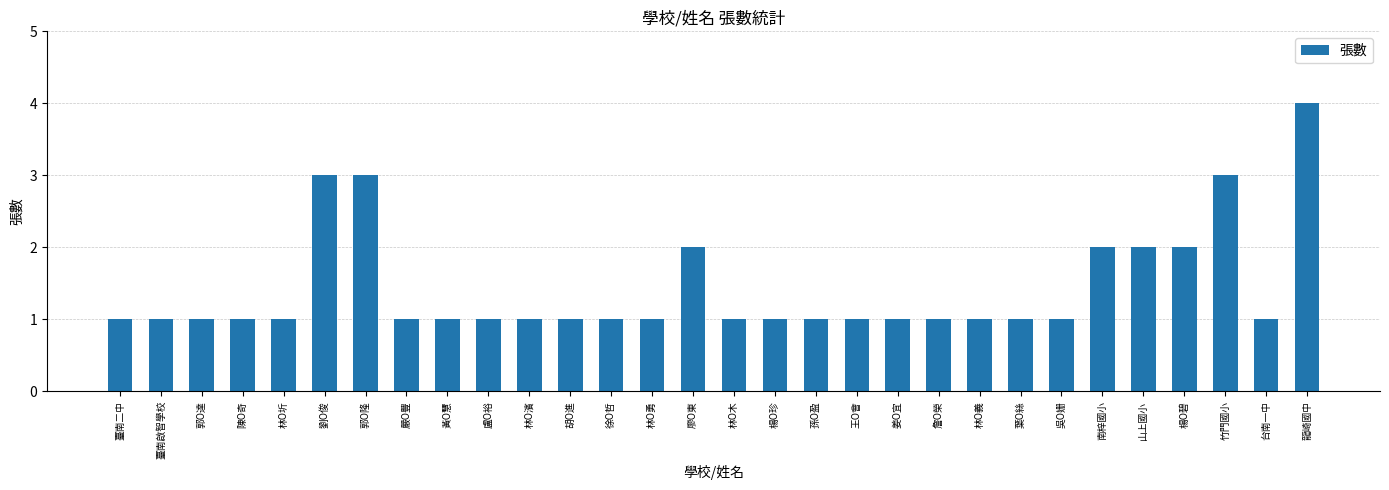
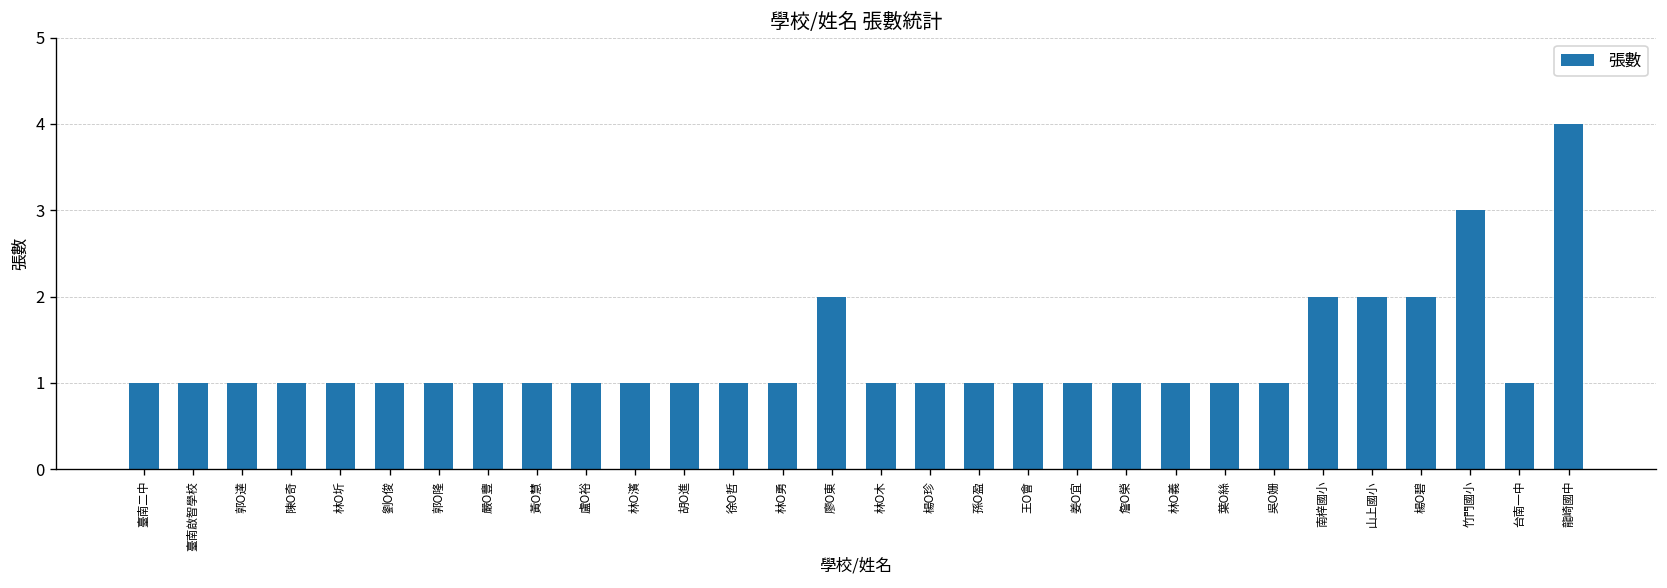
劉O俊: 3 -> 1
郭O隆: 3 -> 1
